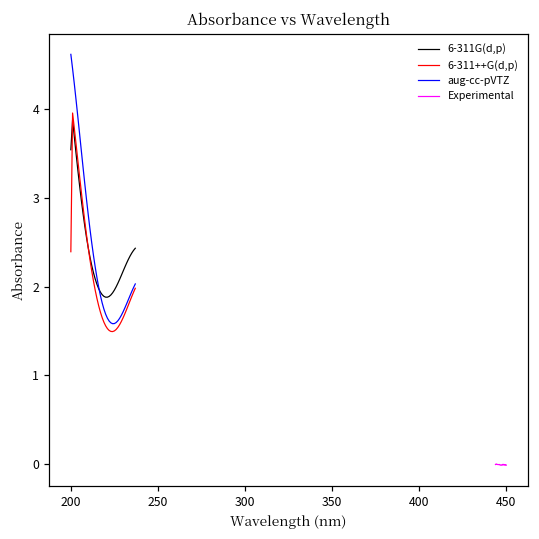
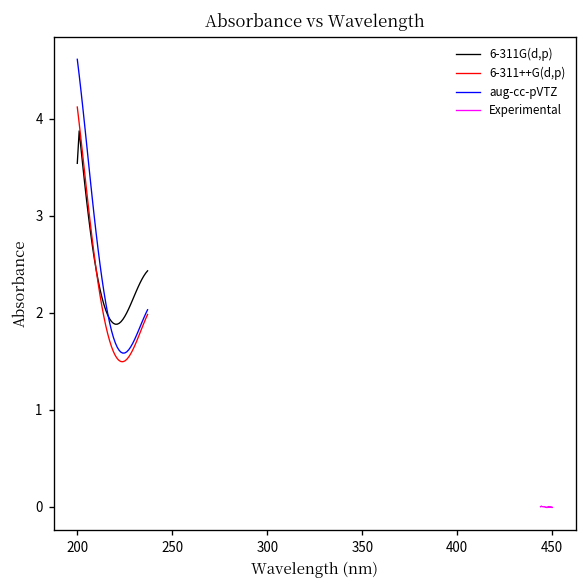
6-311++G(d,p), 200: 2.4 -> 4.1
